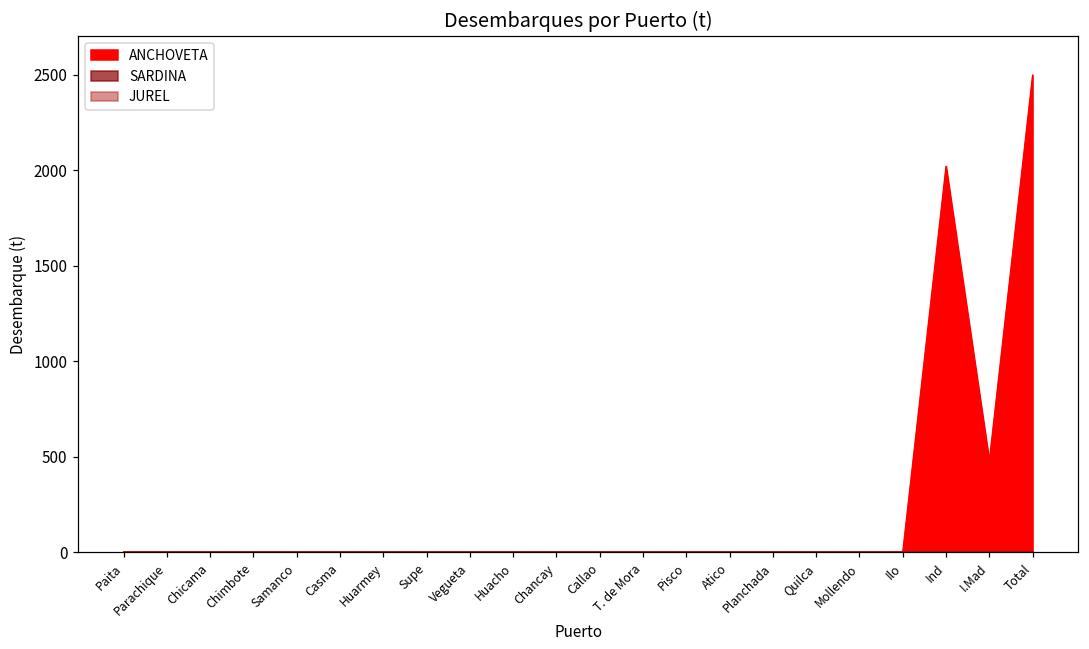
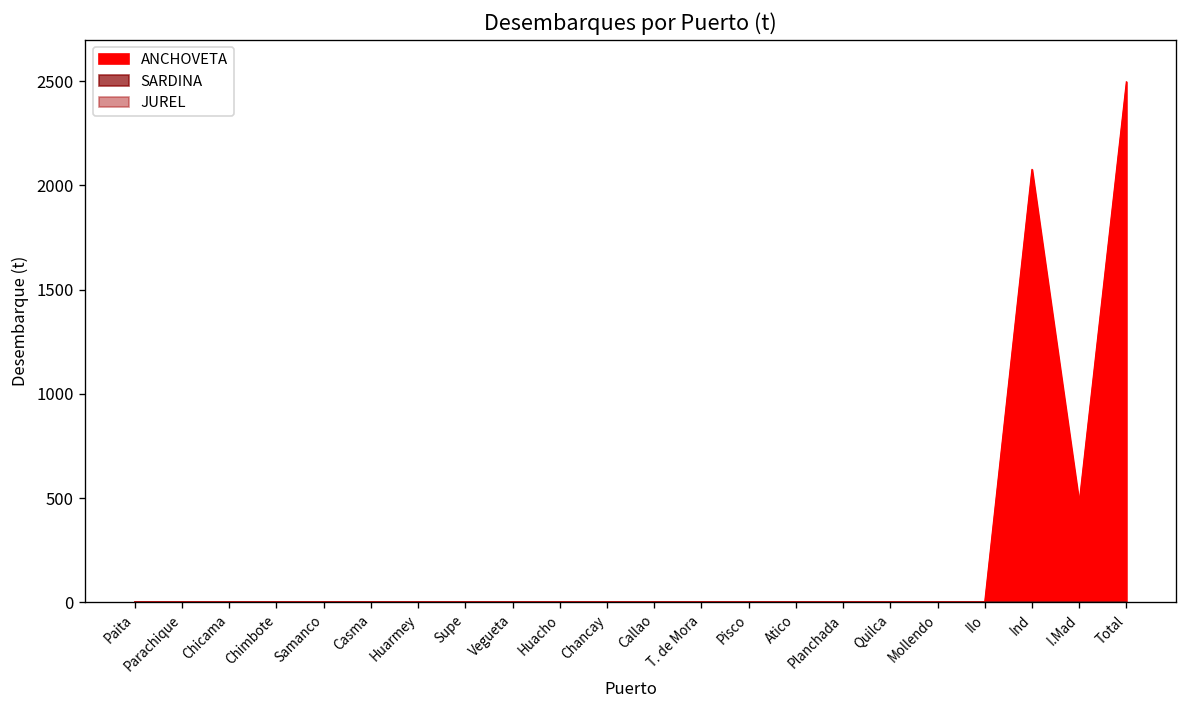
ANCHOVETA, Ind: 2020 -> 2080
